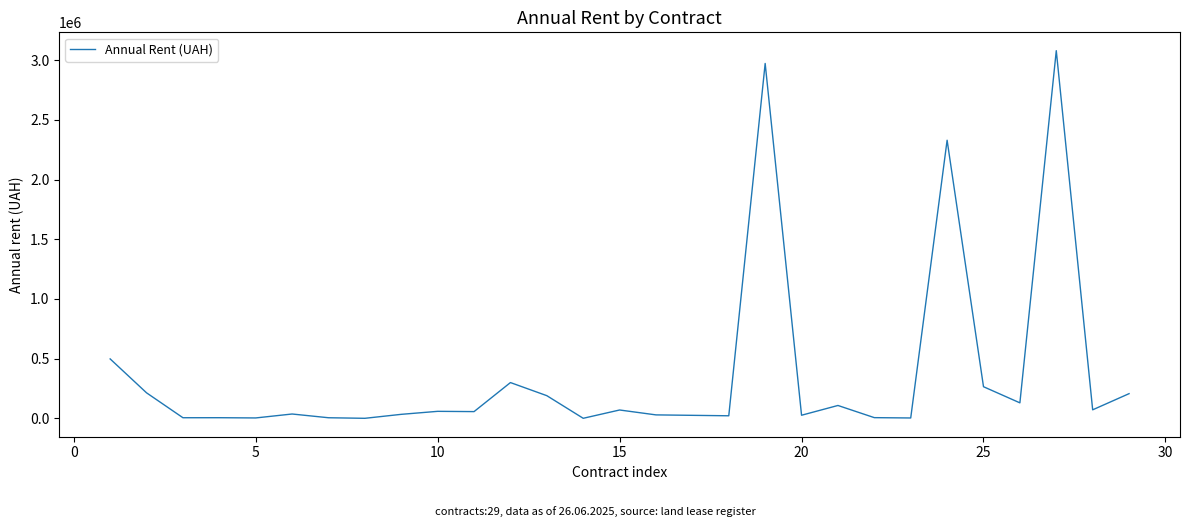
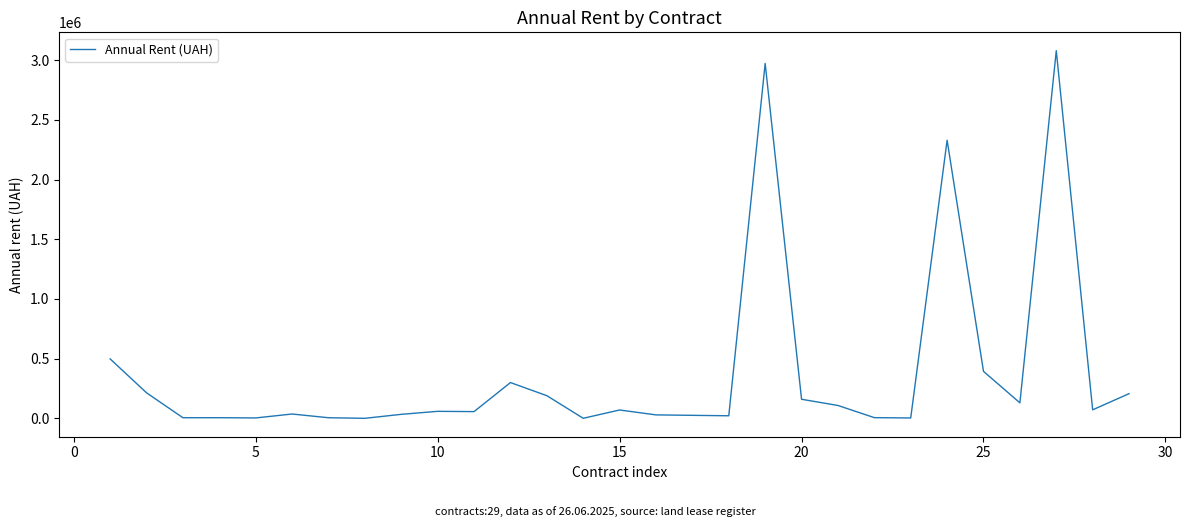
20: 30000 -> 160000
25: 260000 -> 390000
